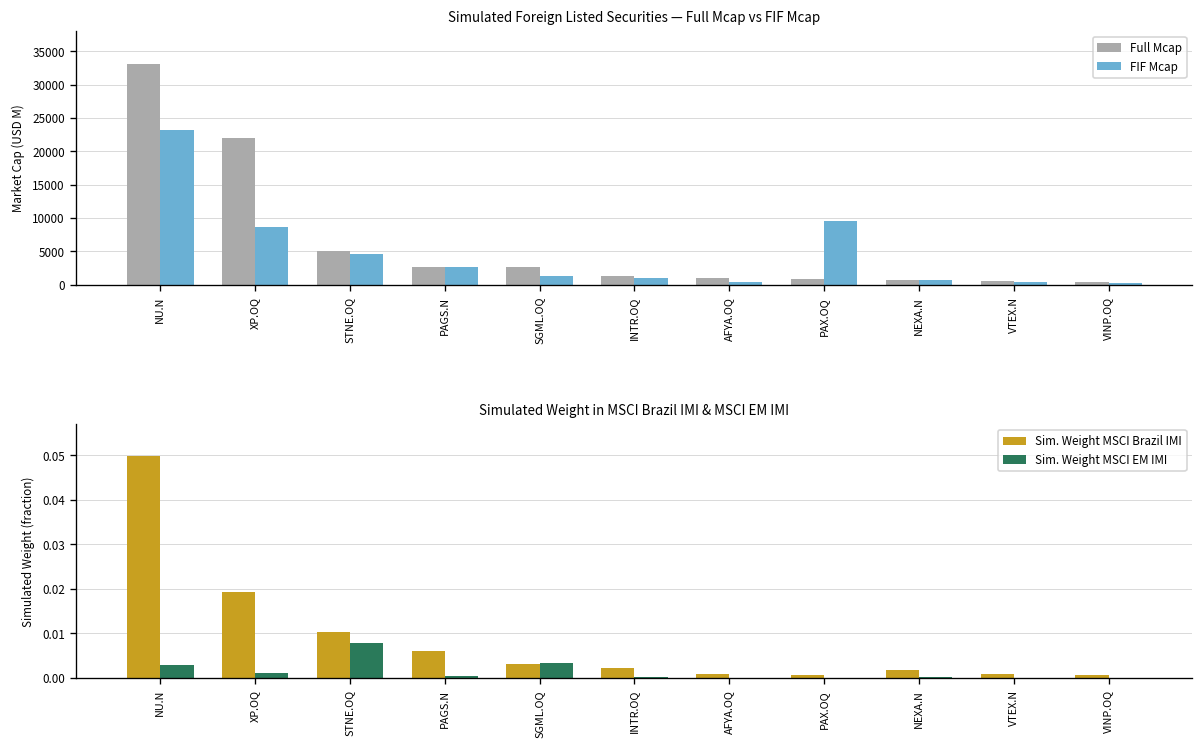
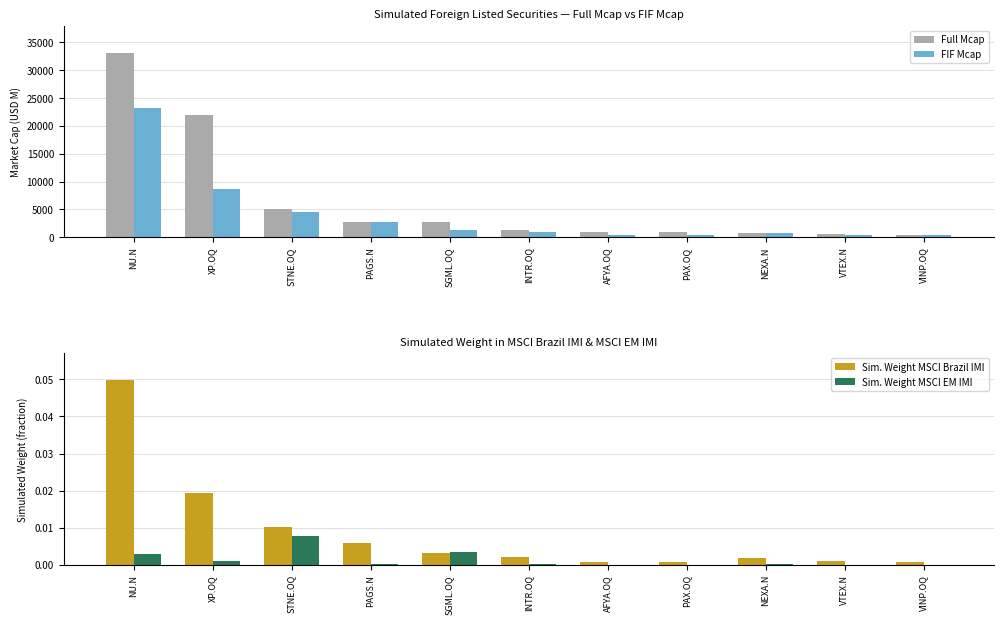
Simulated Foreign Listed Securities — Full Mcap vs FIF Mcap, FIF Mcap, PAX.OQ: 10000 -> 0
